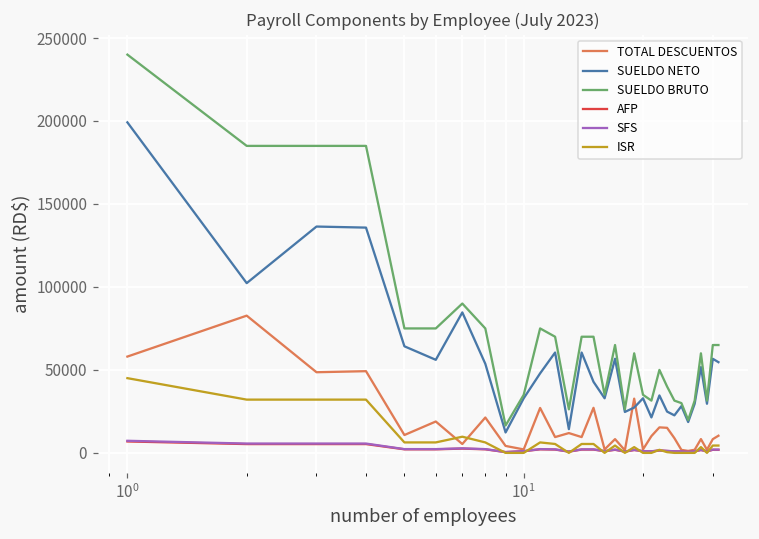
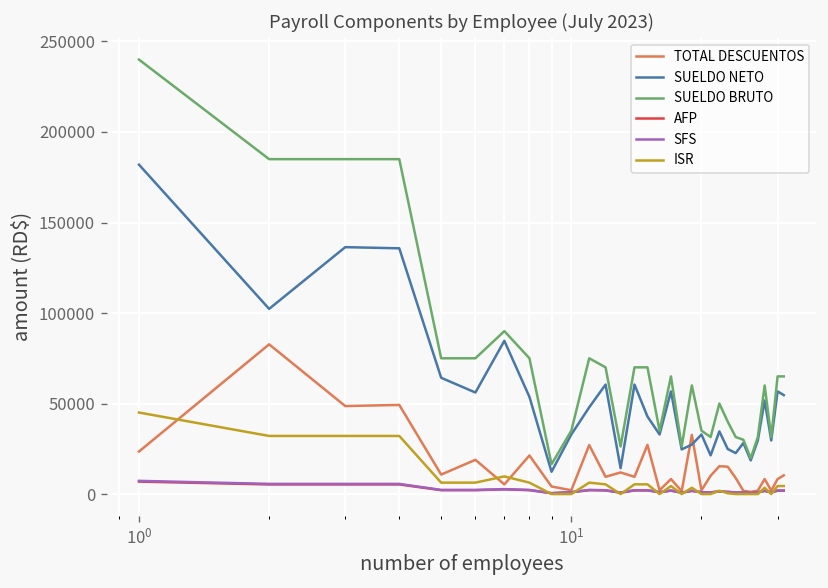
TOTAL DESCUENTOS, 10^0: 58000 -> 23000
SUELDO NETO, 10^0: 199000 -> 182000
